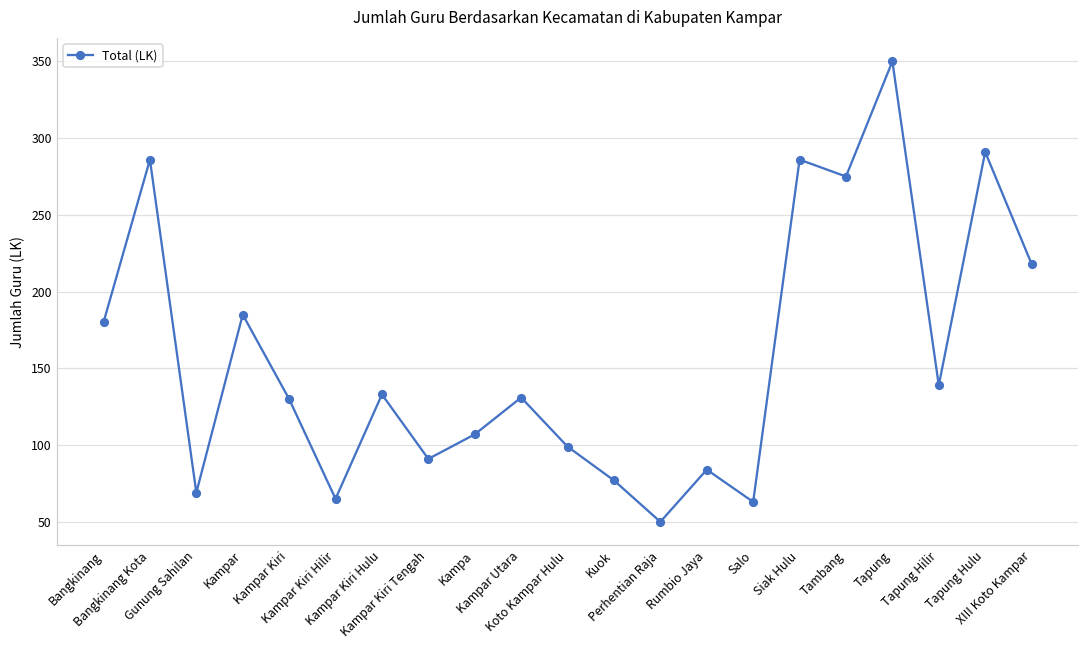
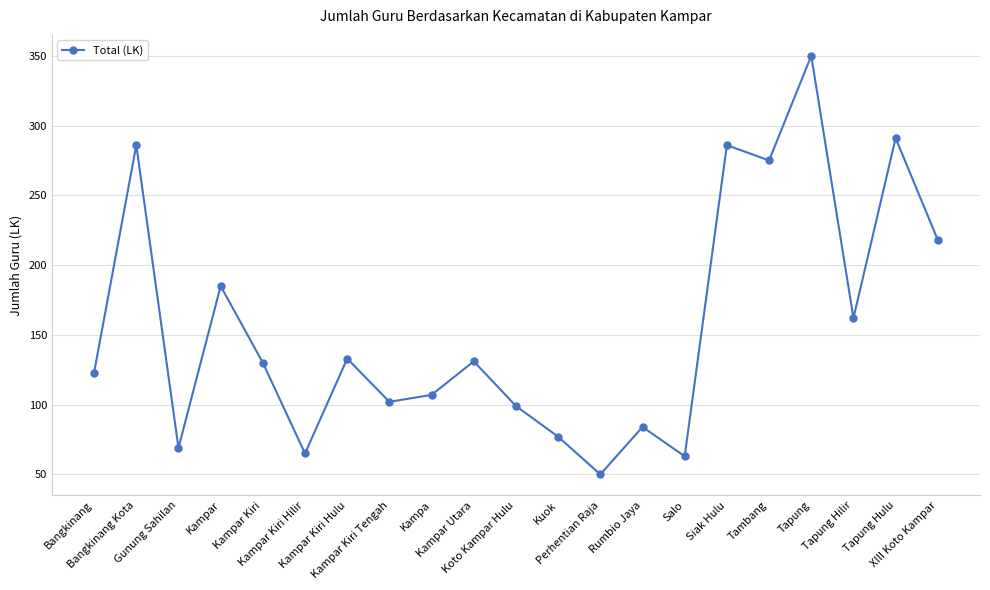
Bangkinang: 180 -> 123
Kampar Kiri Tengah: 91 -> 102
Tapung Hilir: 139 -> 162
